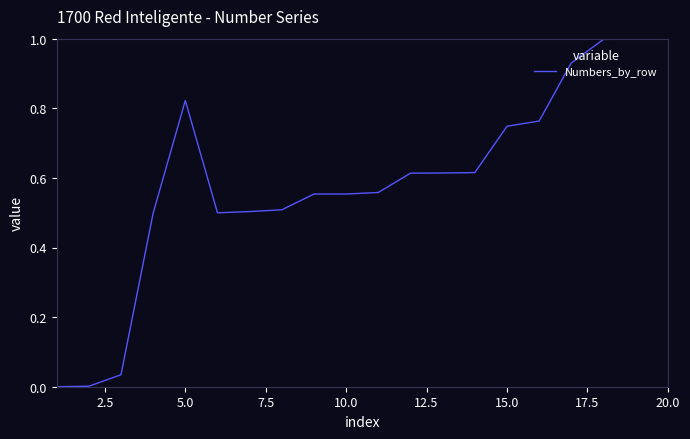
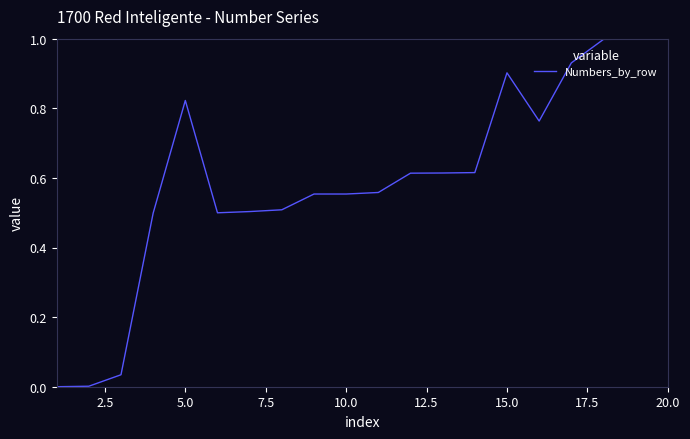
15.0: 0.75 -> 0.90
